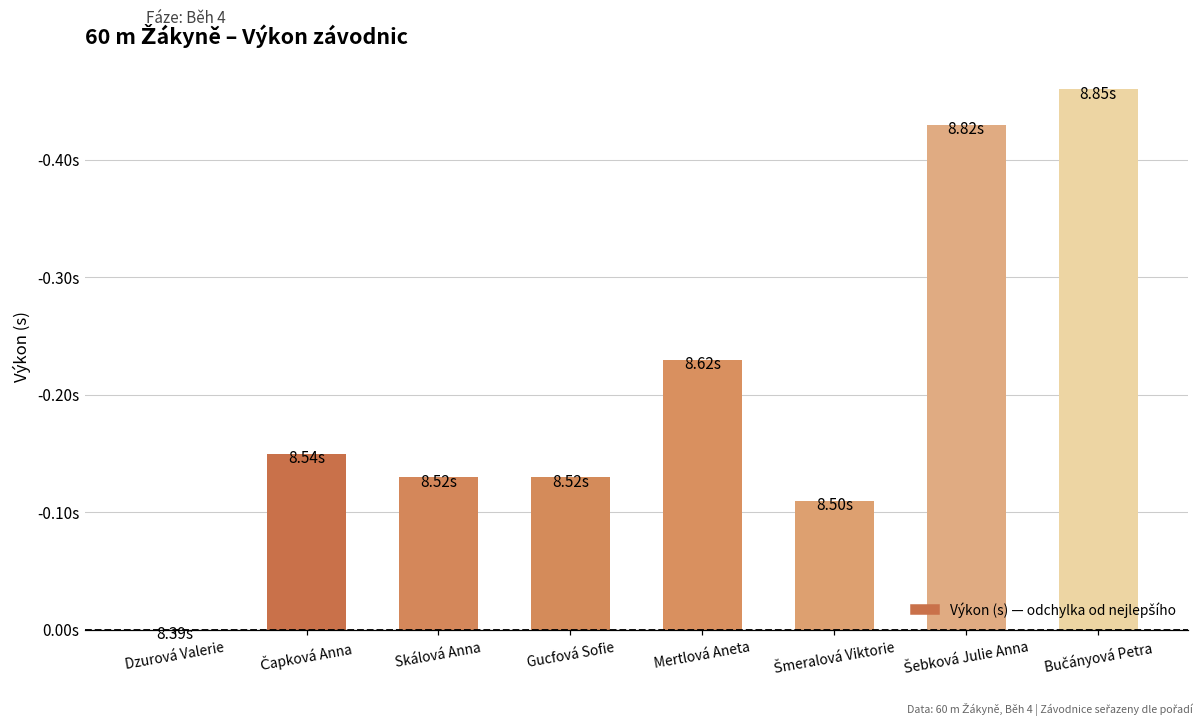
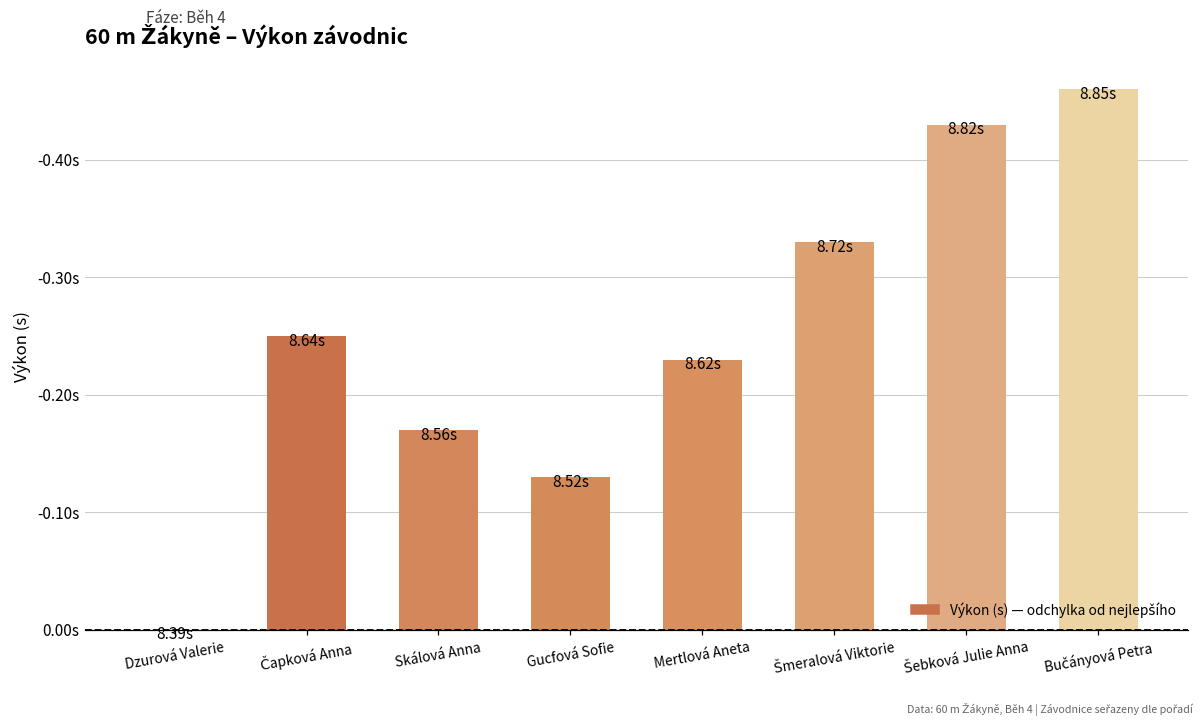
Čapková Anna: 8.54s -> 8.64s
Skálová Anna: 8.52s -> 8.56s
Šmeralová Viktorie: 8.50s -> 8.72s
